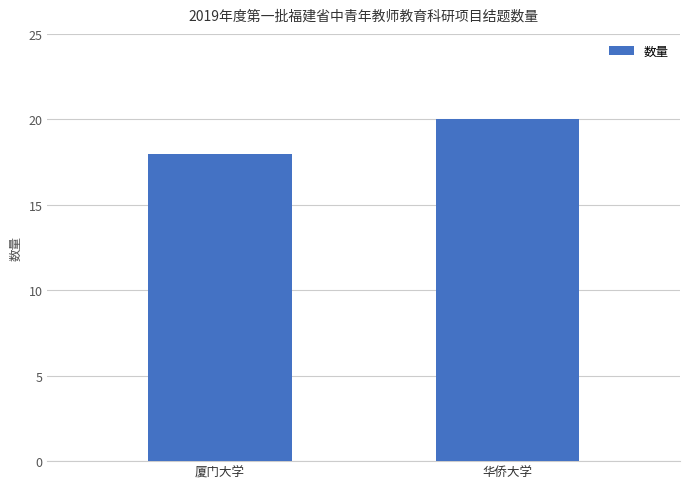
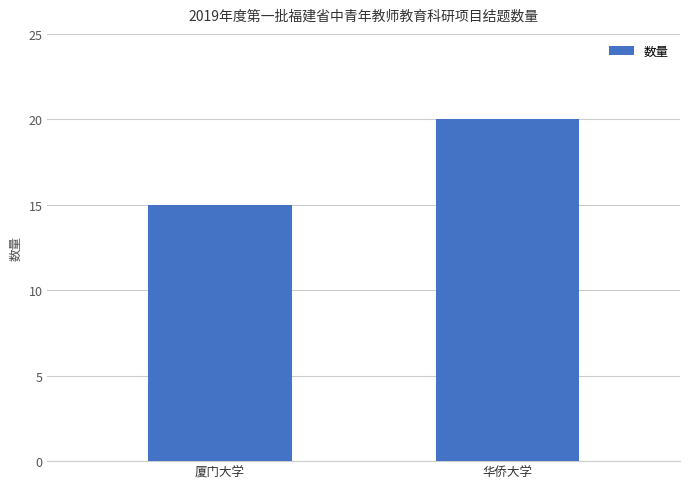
厦门大学: 18 -> 15
